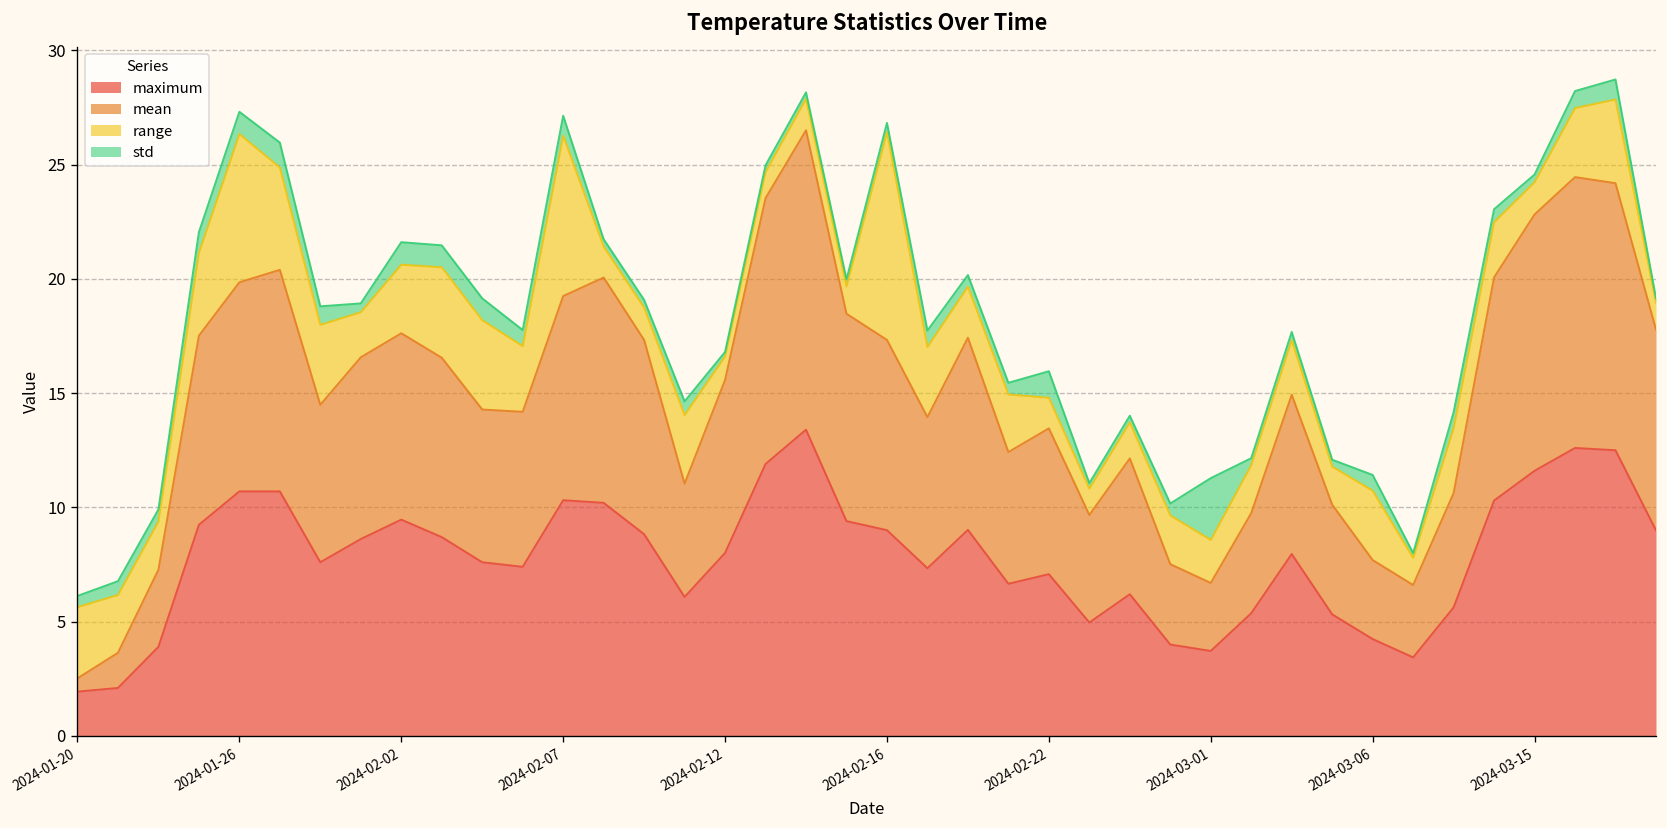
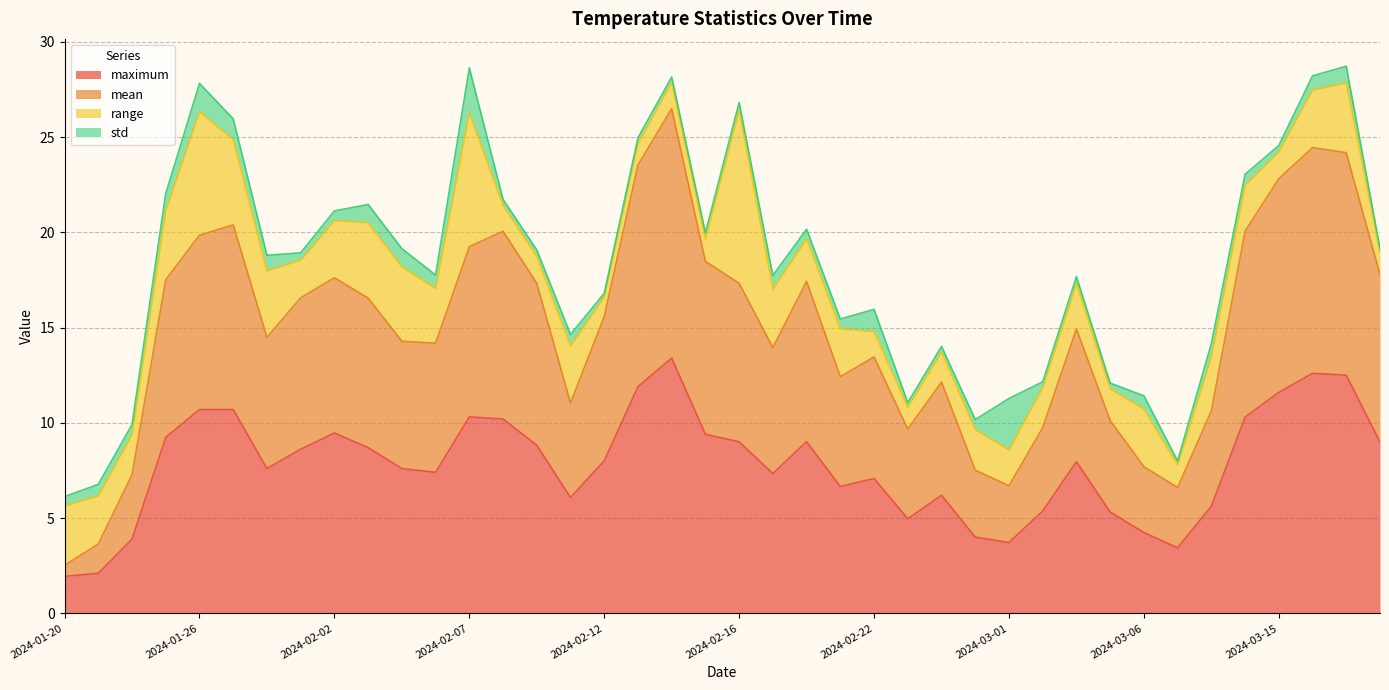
std, 2024-01-26: 1.0 -> 1.5
std, 2024-02-02: 1.0 -> 0.5
std, 2024-02-07: 0.9 -> 2.4
